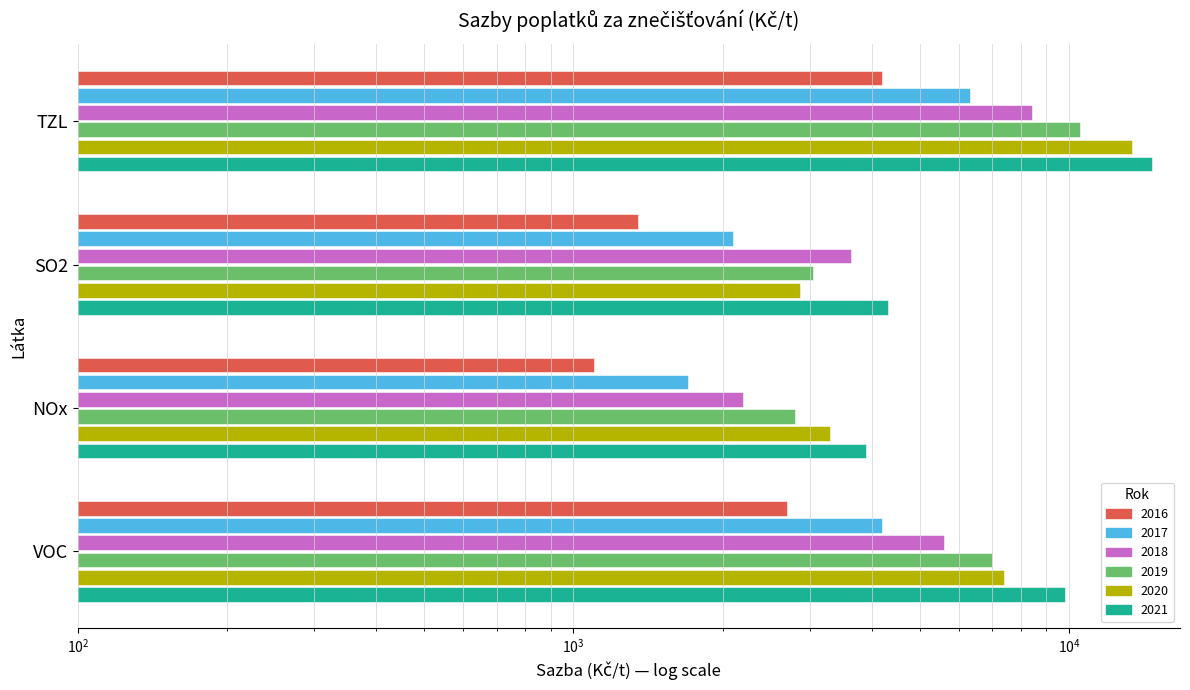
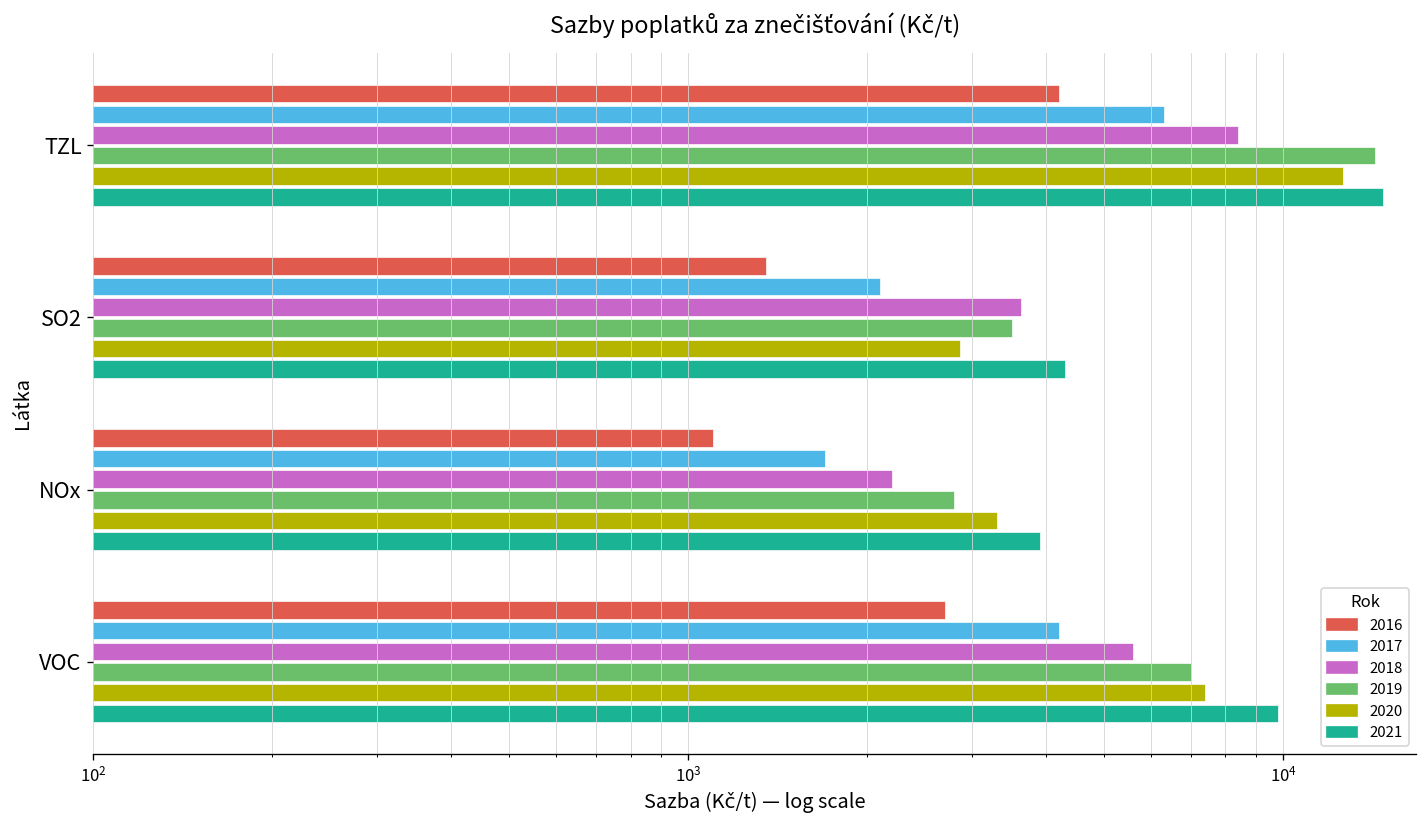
2019, TZL: 10500 -> 14300
2020, TZL: 13400 -> 12600
2019, SO2: 3000 -> 3500
